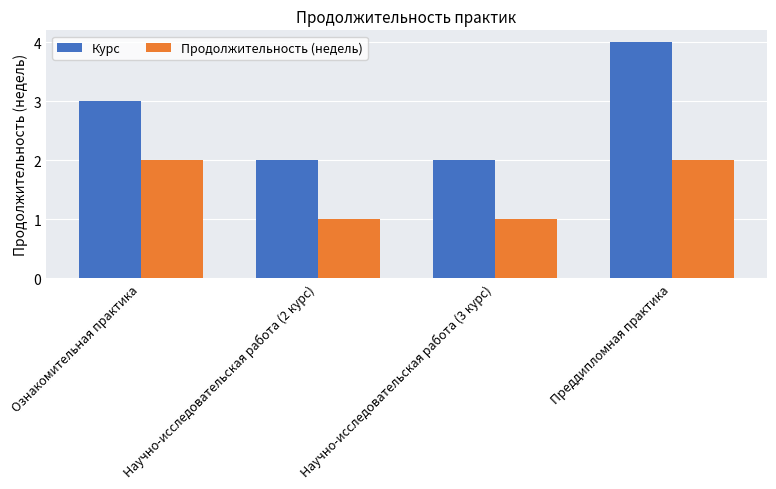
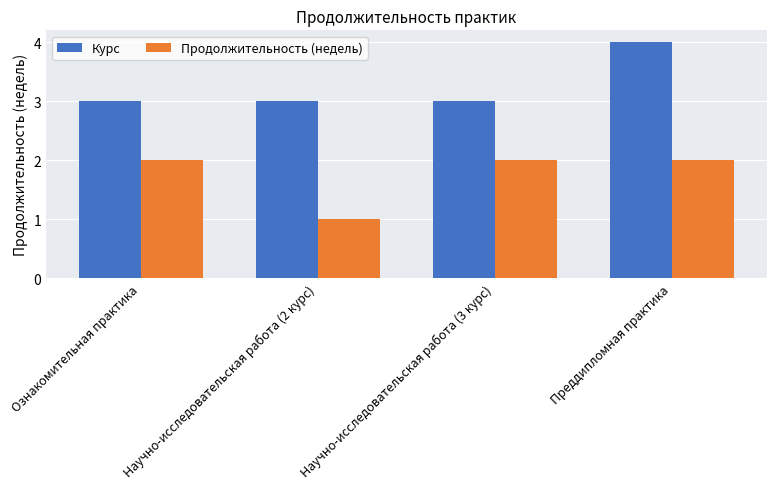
Курс, Научно-исследовательская работа (2 курс): 2 -> 3
Курс, Научно-исследовательская работа (3 курс): 2 -> 3
Продолжительность (недель), Научно-исследовательская работа (3 курс): 1 -> 2
